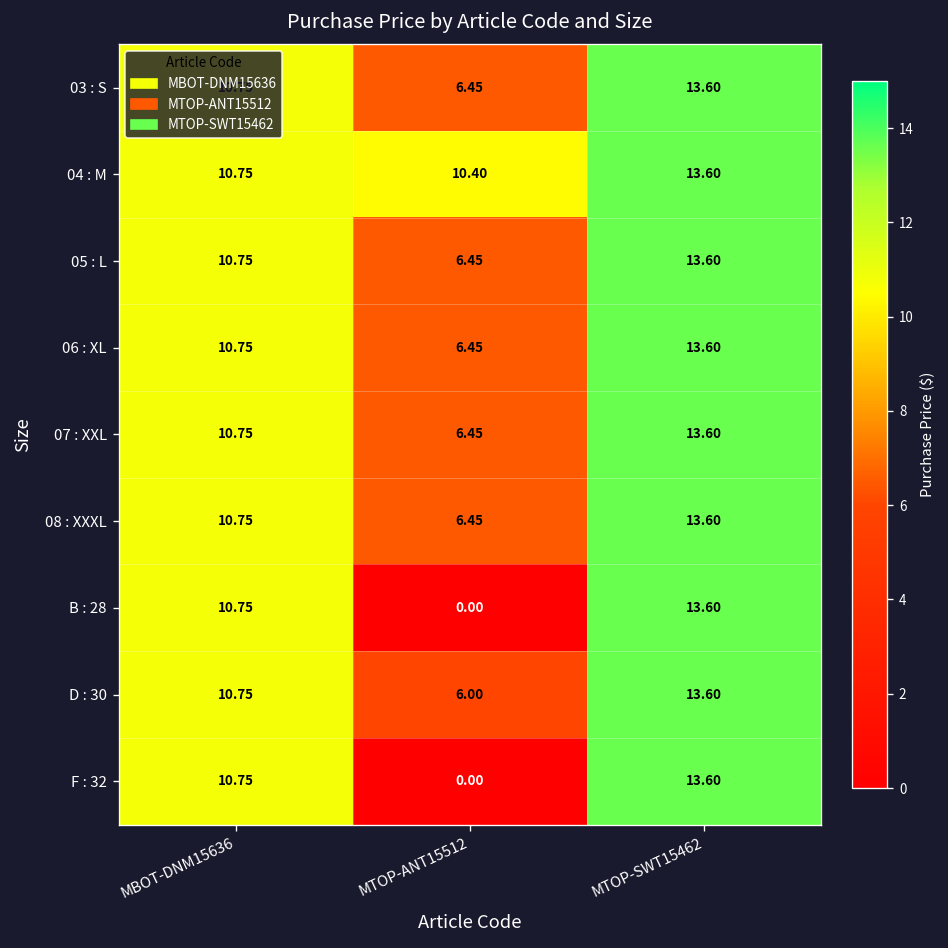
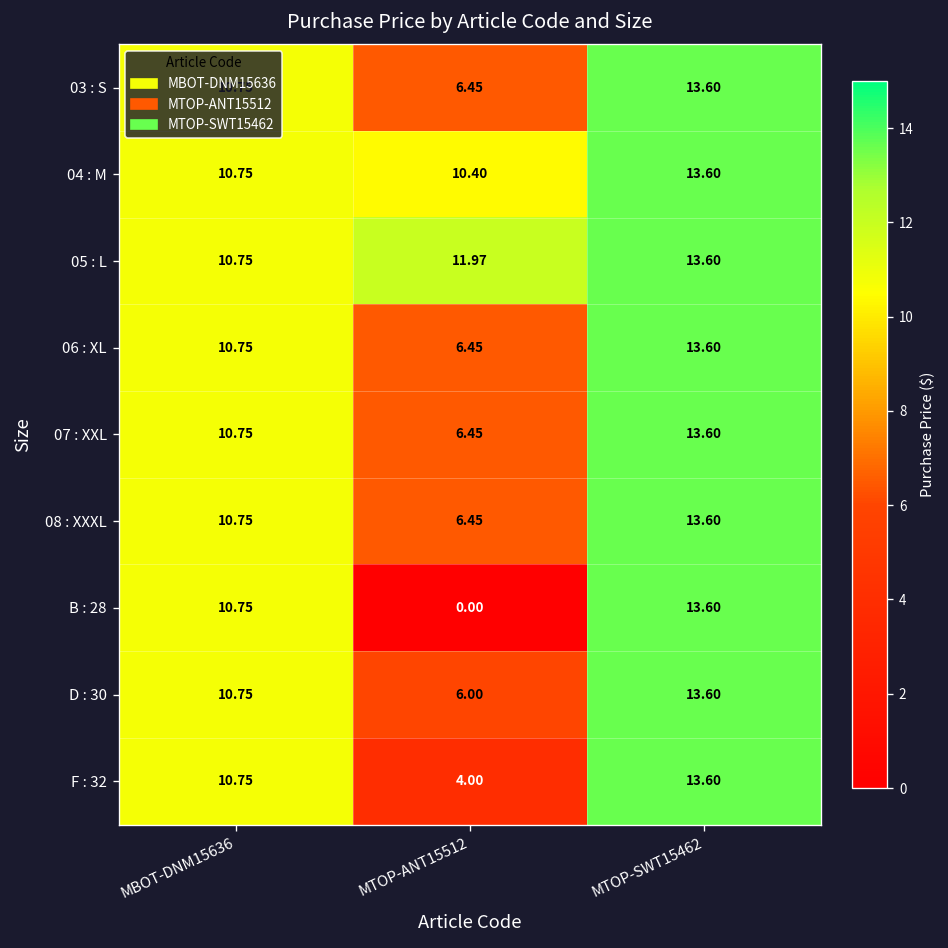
05 : L, MTOP-ANT15512: 6.45 -> 11.97
F : 32, MTOP-ANT15512: 0.00 -> 4.00
